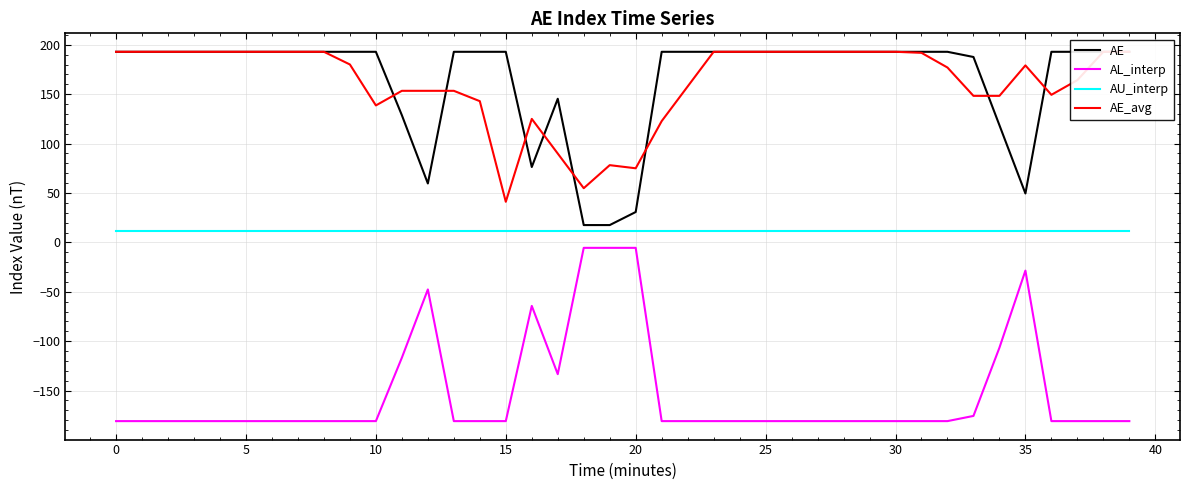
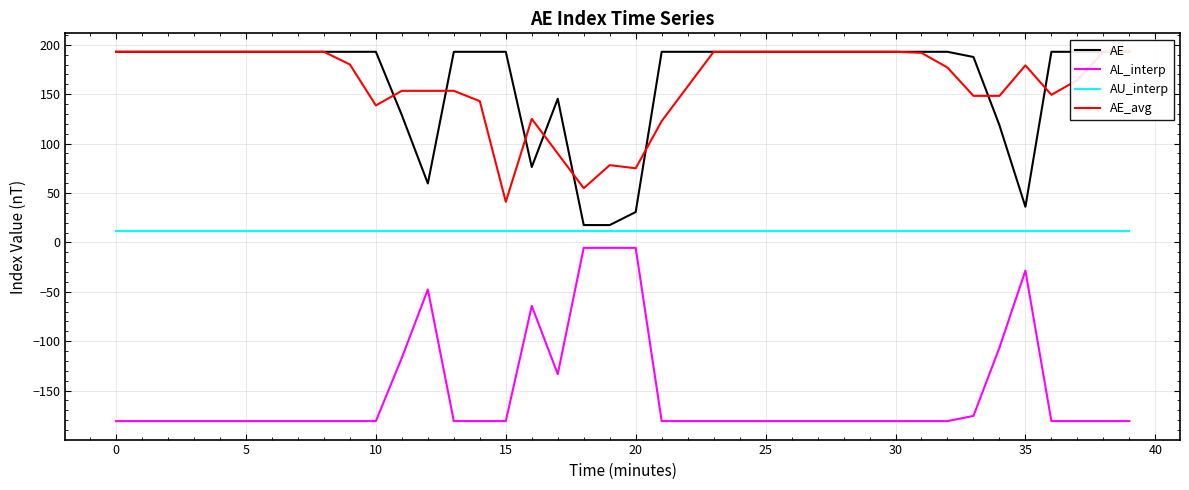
AE, 35: 50 -> 40
